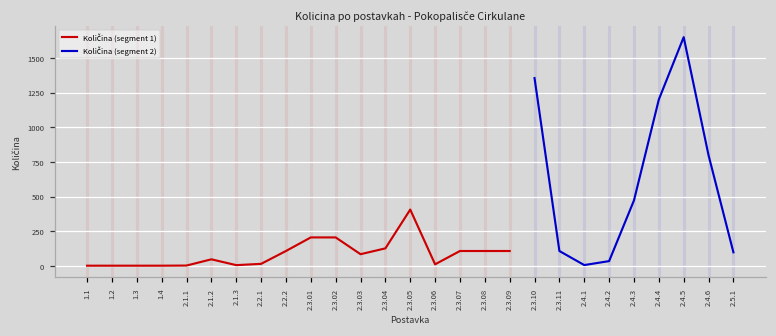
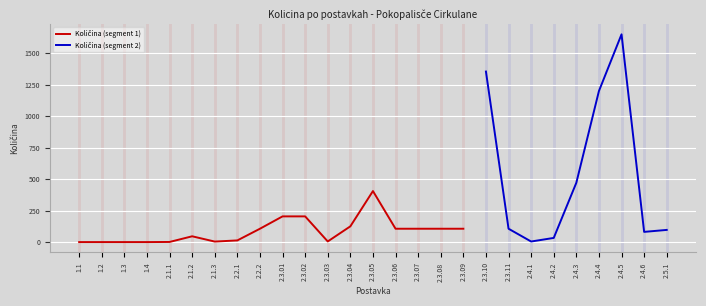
Količina (segment 1), 2.3.03: 80 -> 10
Količina (segment 1), 2.3.06: 10 -> 110
Količina (segment 2), 2.4.6: 800 -> 80
